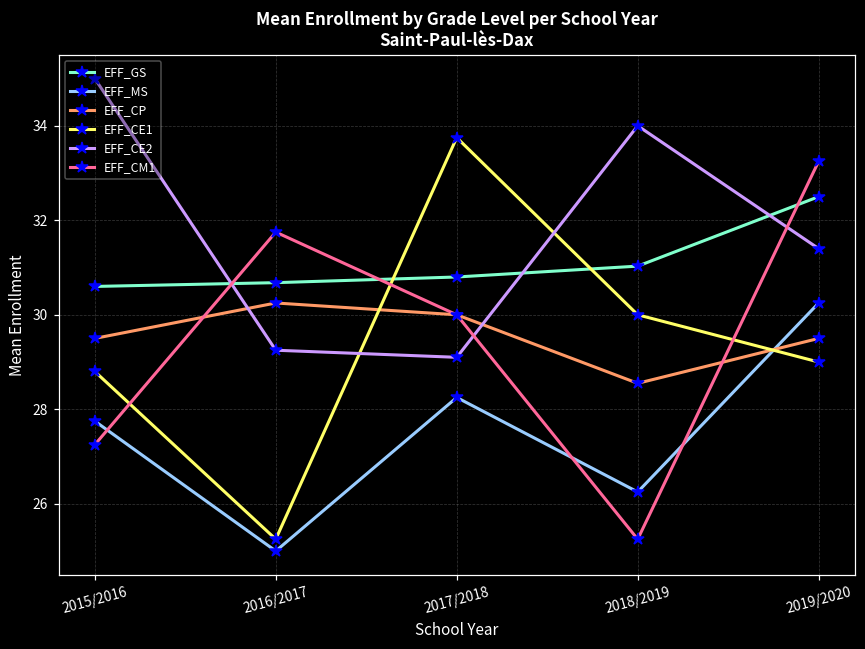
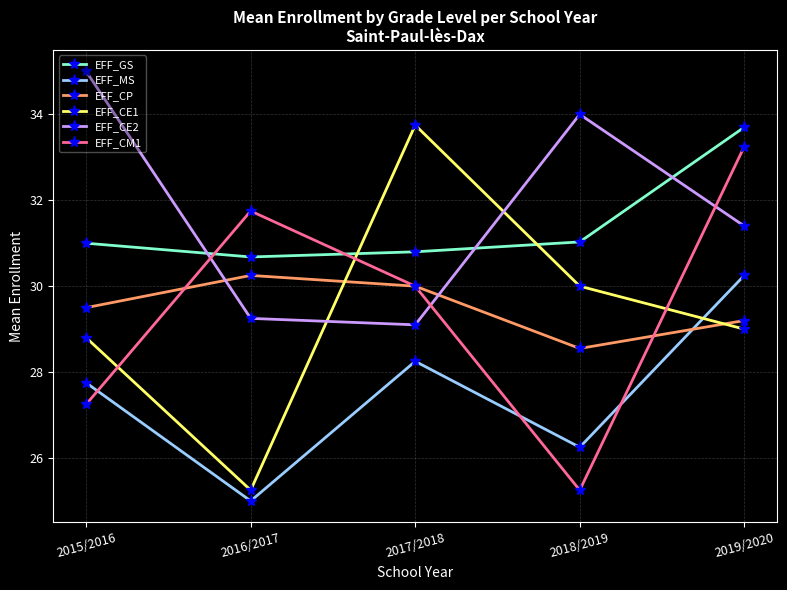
EFF_GS, 2015/2016: 30.6 -> 31.0
EFF_GS, 2019/2020: 32.5 -> 33.7
EFF_CP, 2019/2020: 29.5 -> 29.2
